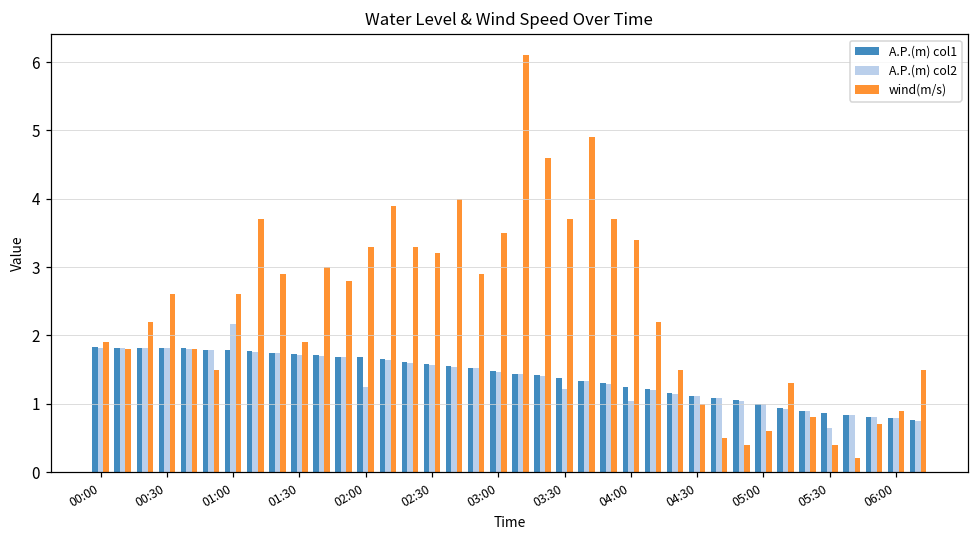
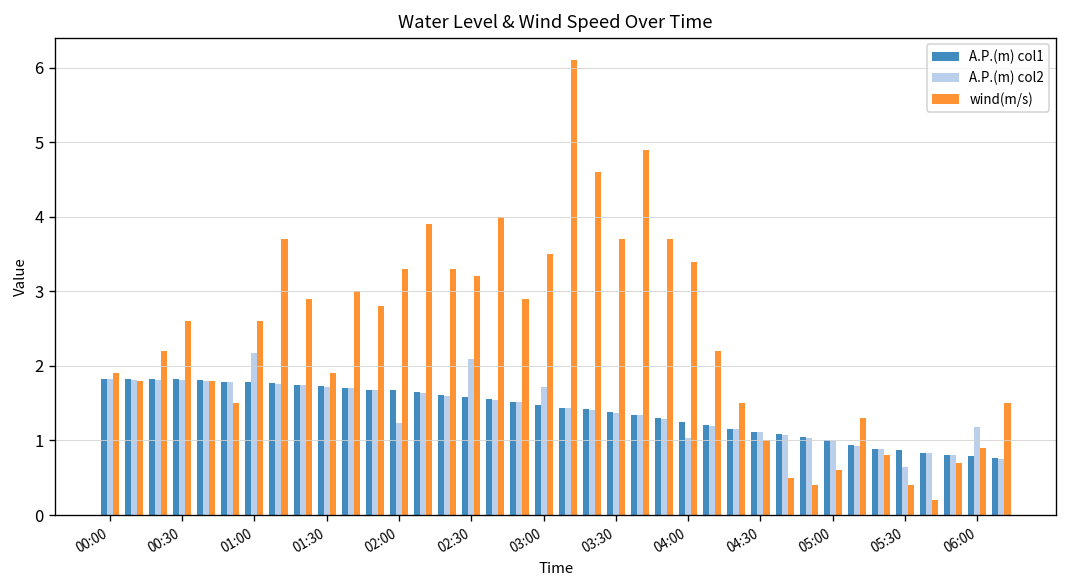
A.P.(m) col2, 02:30: 1.6 -> 2.1
A.P.(m) col2, 03:00: 1.5 -> 1.7
A.P.(m) col2, 03:30: 1.2 -> 1.4
A.P.(m) col2, 06:00: 0.8 -> 1.2
